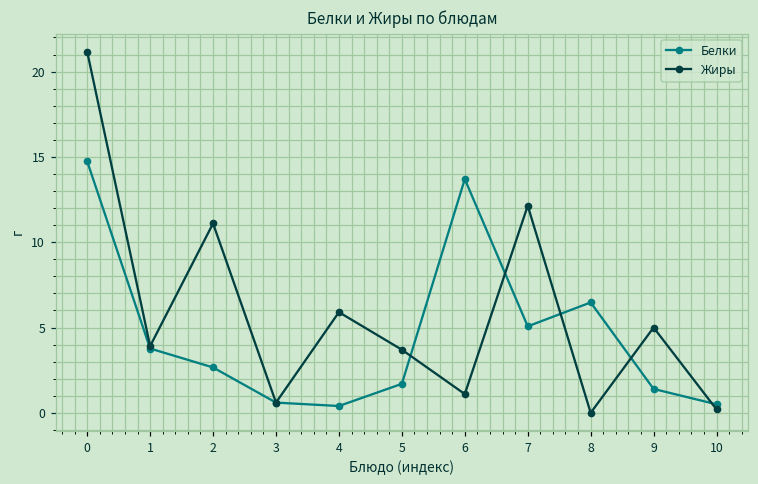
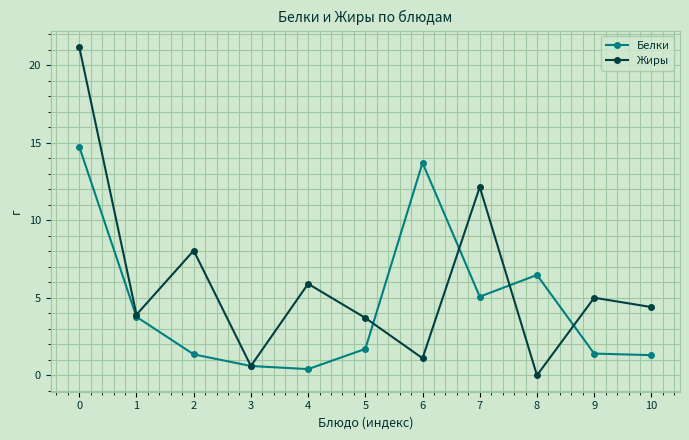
Белки, 2: 2.7 -> 1.4
Жиры, 2: 11.1 -> 8.0
Белки, 10: 0.5 -> 1.3
Жиры, 10: 0.2 -> 4.4
